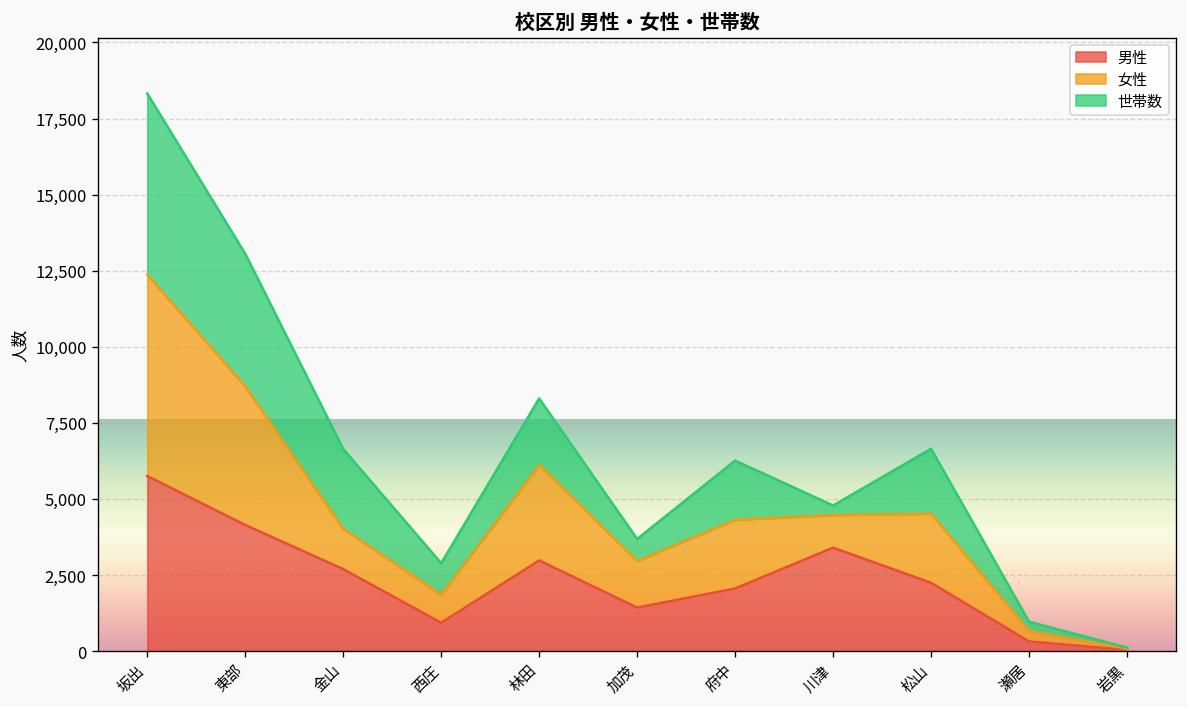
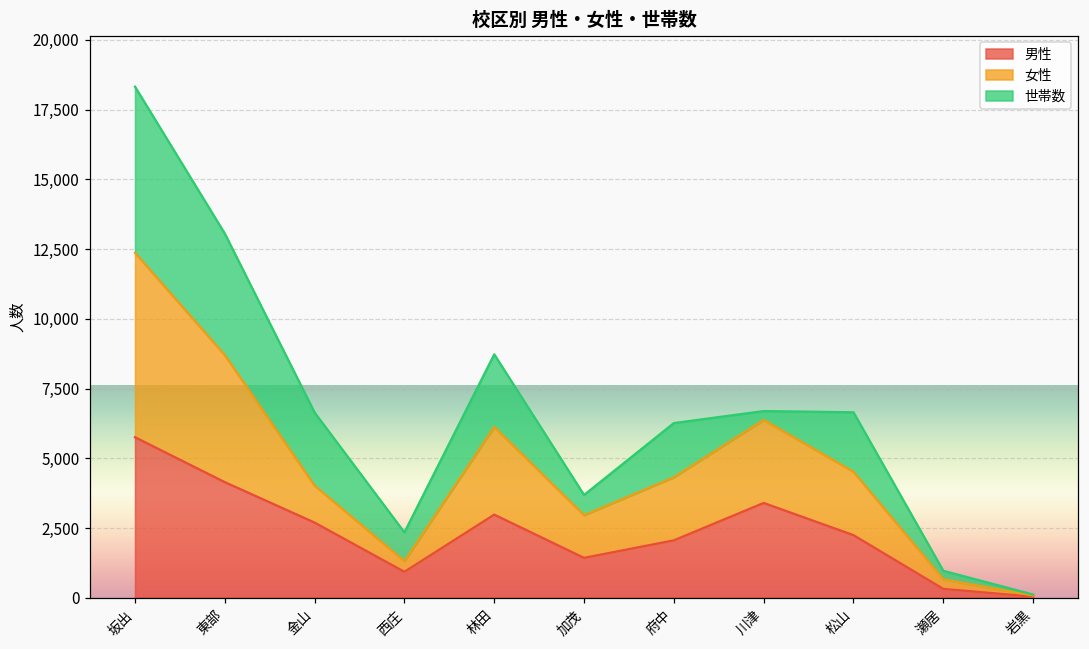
女性, 西庄: 900 -> 400
世帯数, 林田: 2,200 -> 2,600
女性, 川津: 1,100 -> 3,000
